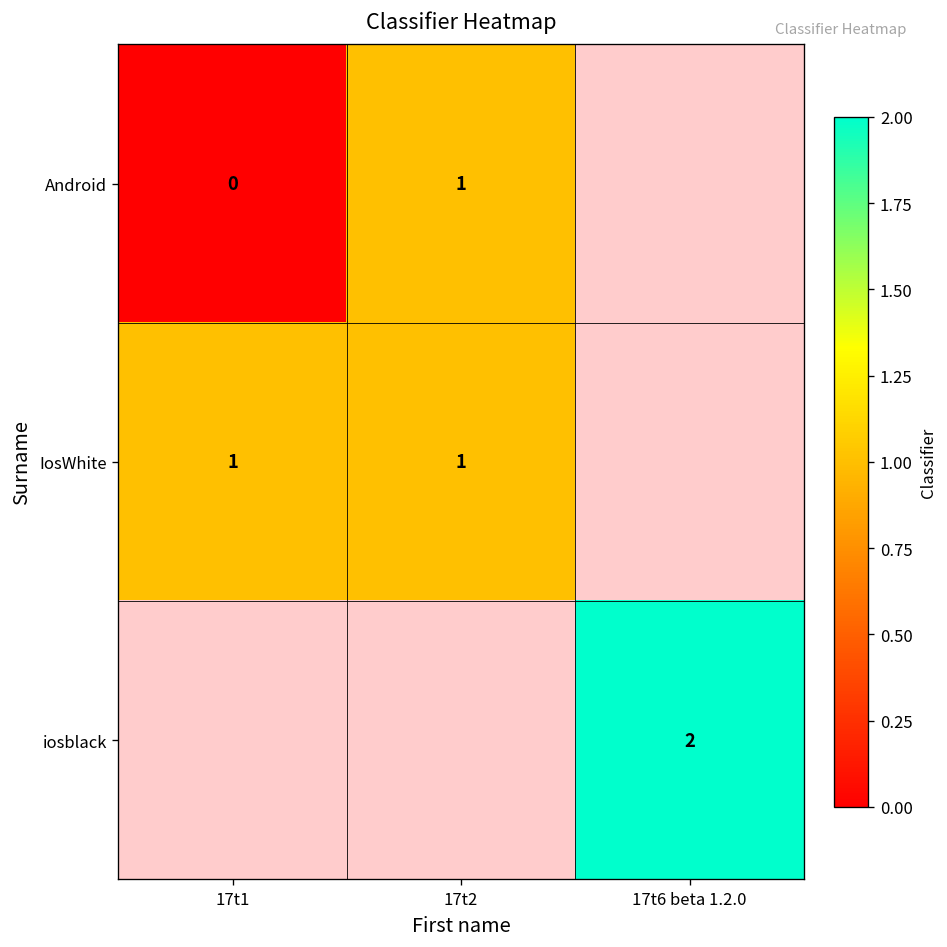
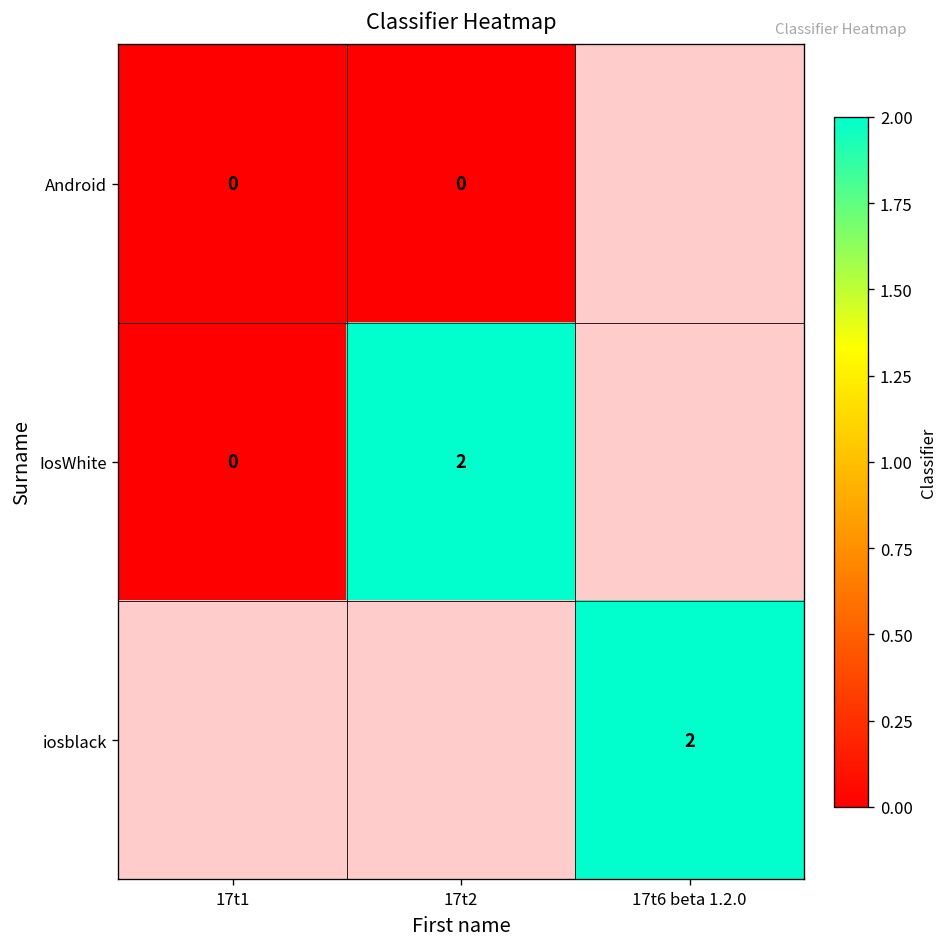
Android, 17t2: 1 -> 0
IosWhite, 17t1: 1 -> 0
IosWhite, 17t2: 1 -> 2
